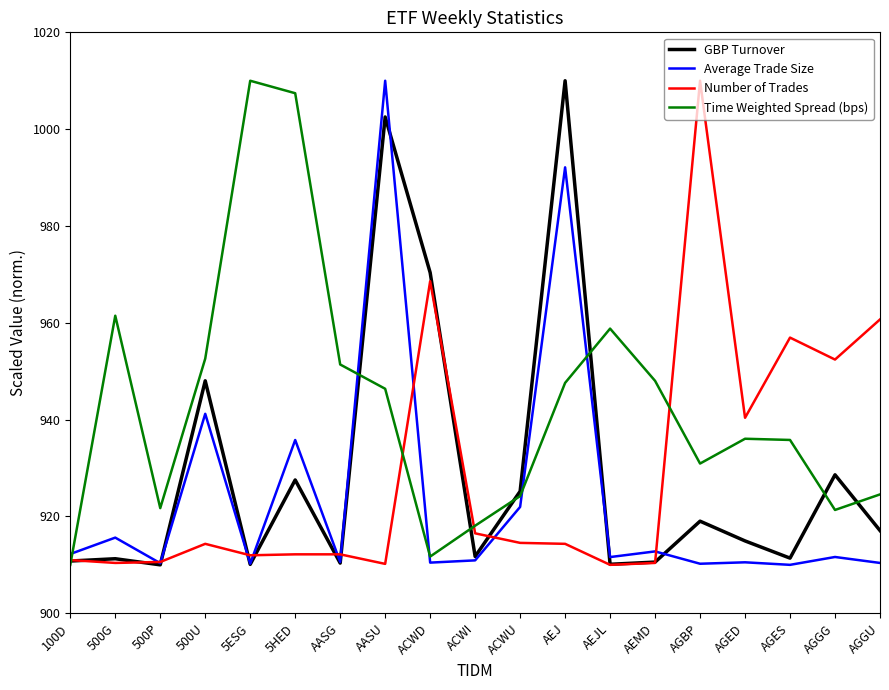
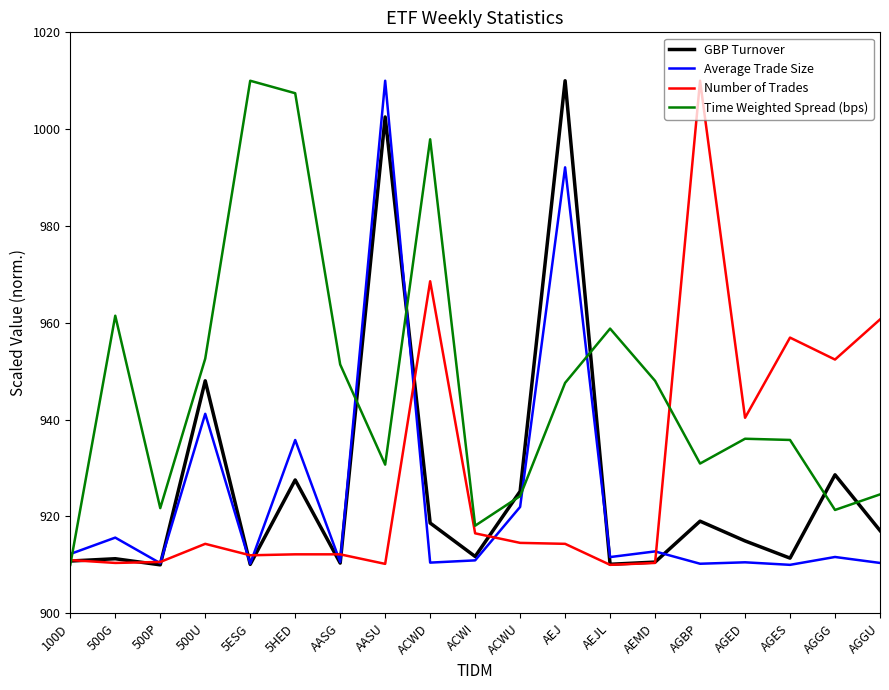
Time Weighted Spread (bps), AASU: 946 -> 931
GBP Turnover, ACWD: 970 -> 919
Time Weighted Spread (bps), ACWD: 912 -> 998
